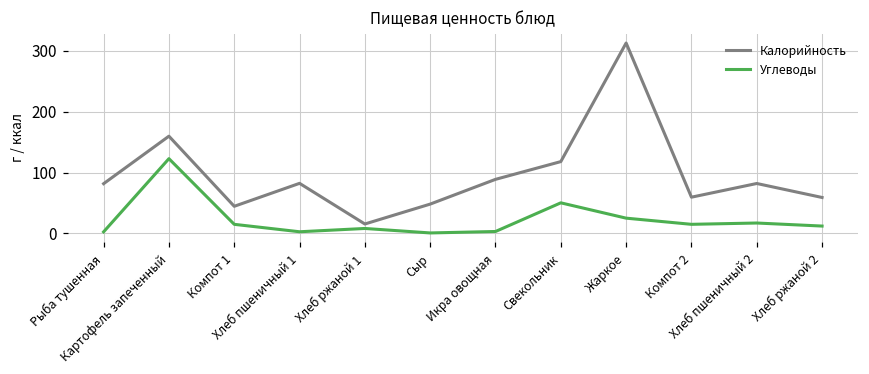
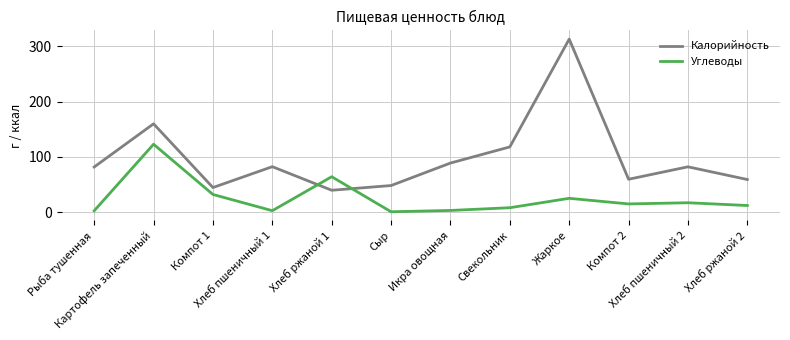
Углеводы, Компот 1: 10 -> 30
Калорийность, Хлеб ржаной 1: 20 -> 40
Углеводы, Хлеб ржаной 1: 10 -> 60
Углеводы, Свекольник: 50 -> 10
